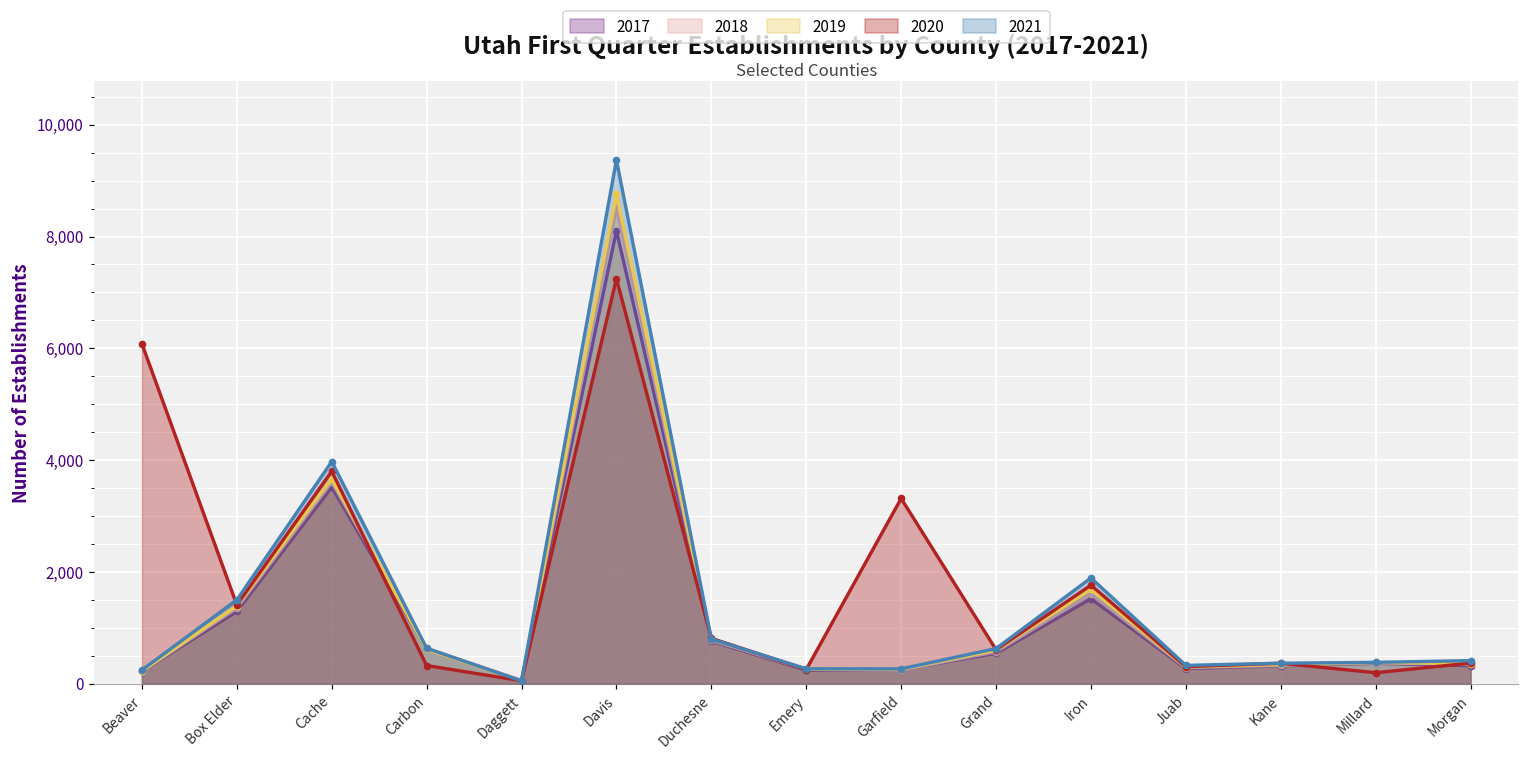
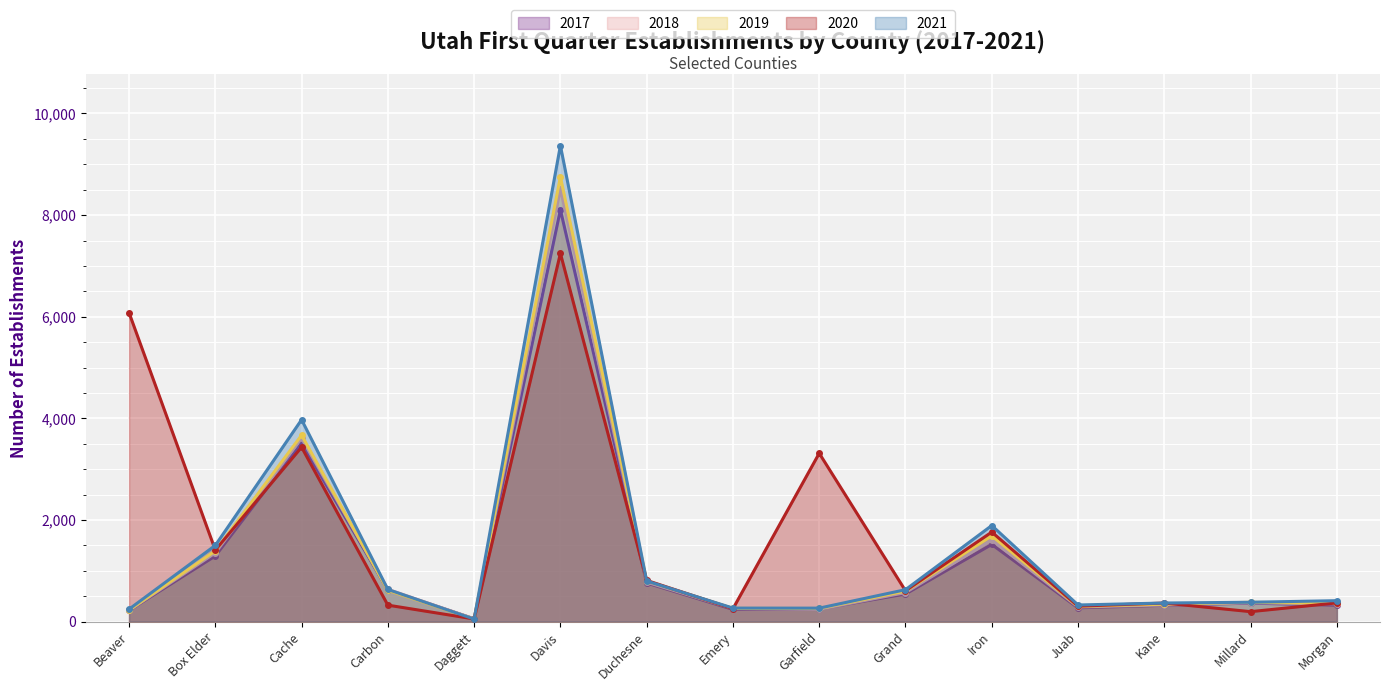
2020, Cache: 3,800 -> 3,400
